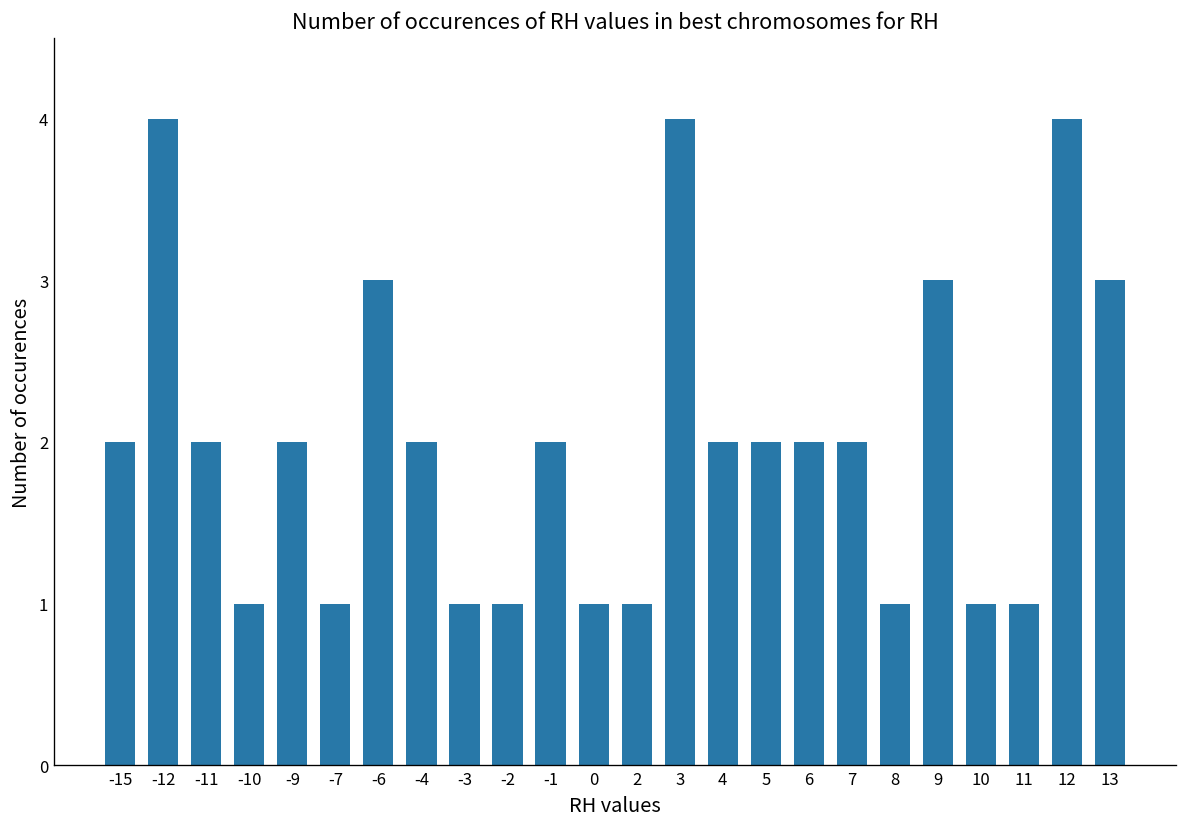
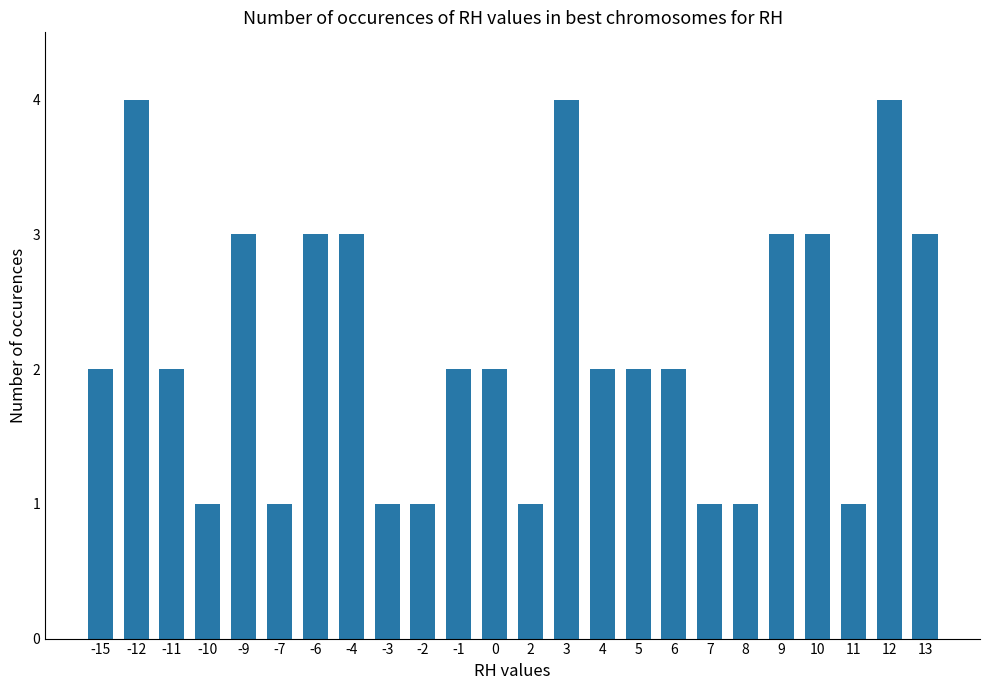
-9: 2 -> 3
-4: 2 -> 3
0: 1 -> 2
7: 2 -> 1
10: 1 -> 3
